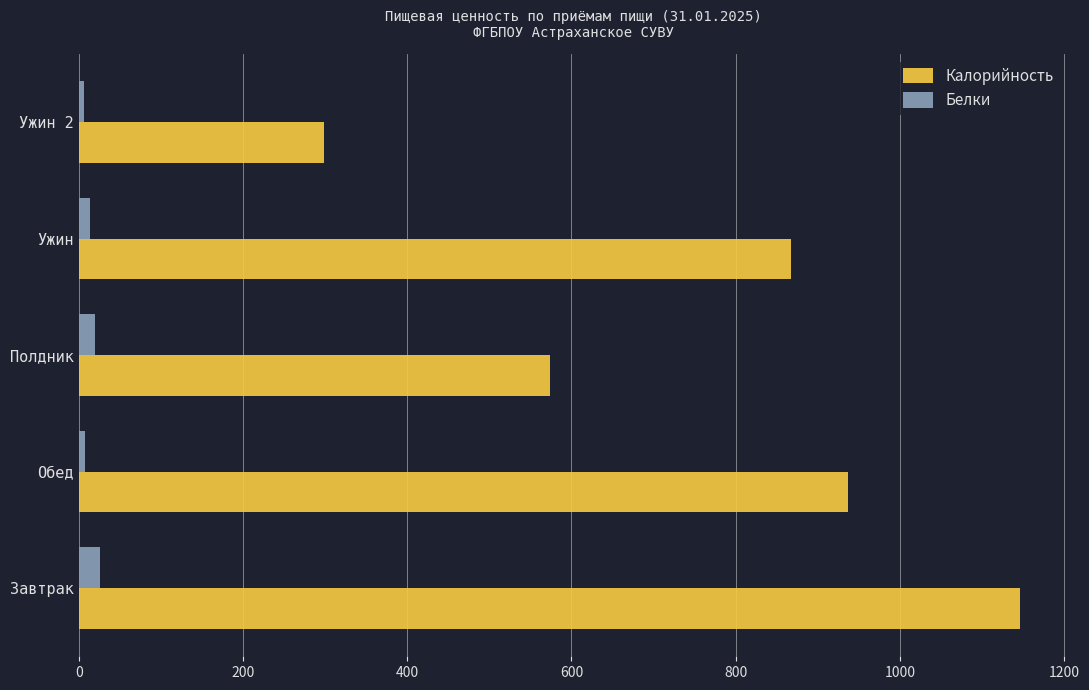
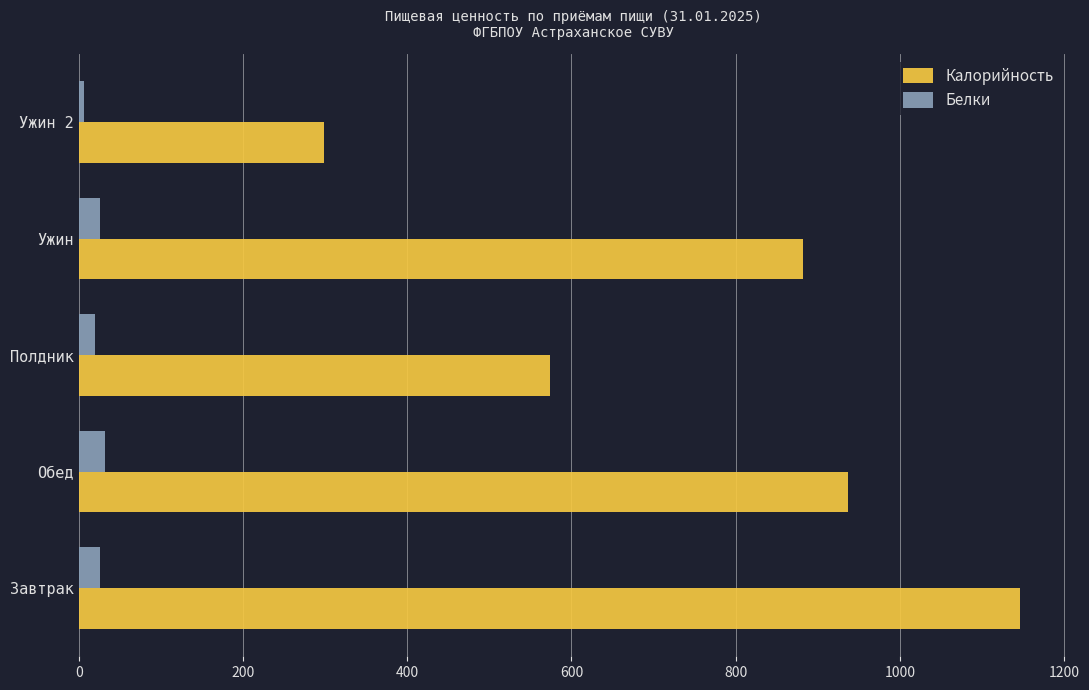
Белки, Ужин: 10 -> 30
Калорийность, Ужин: 870 -> 880
Белки, Обед: 10 -> 30
